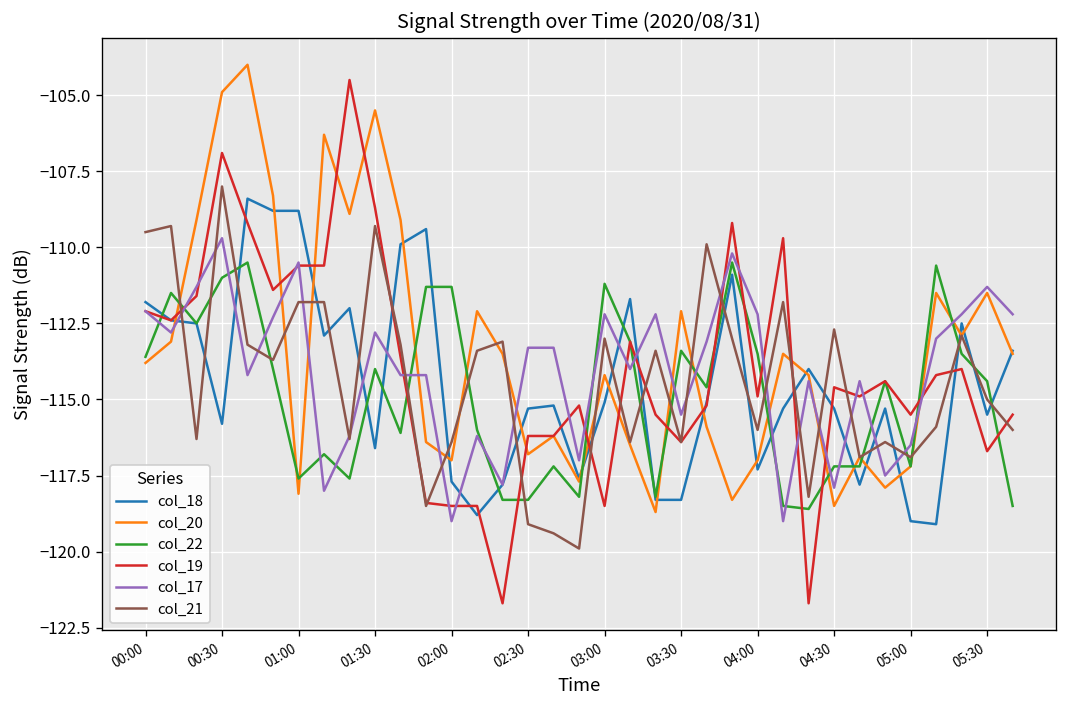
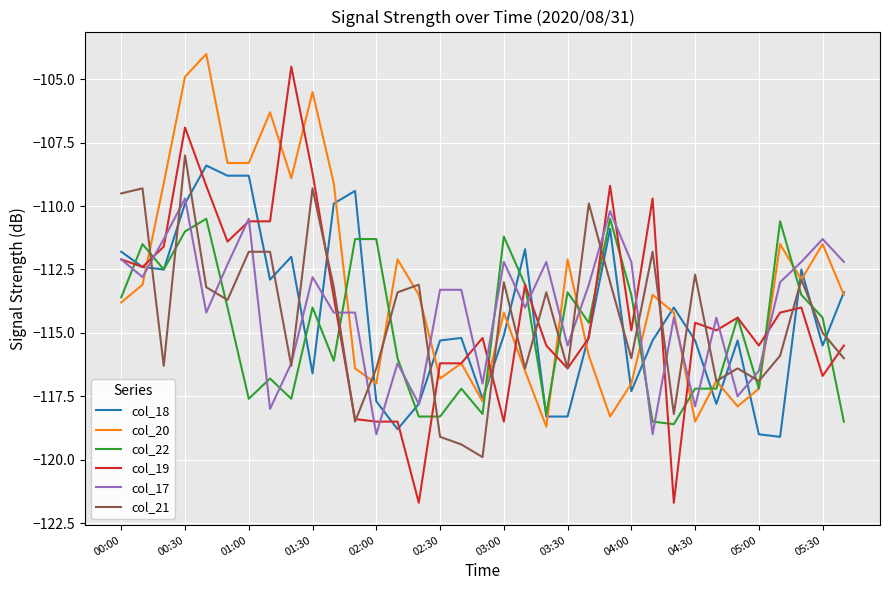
col_18, 00:30: -115.8 -> -109.9
col_20, 01:00: -118.1 -> -108.3
